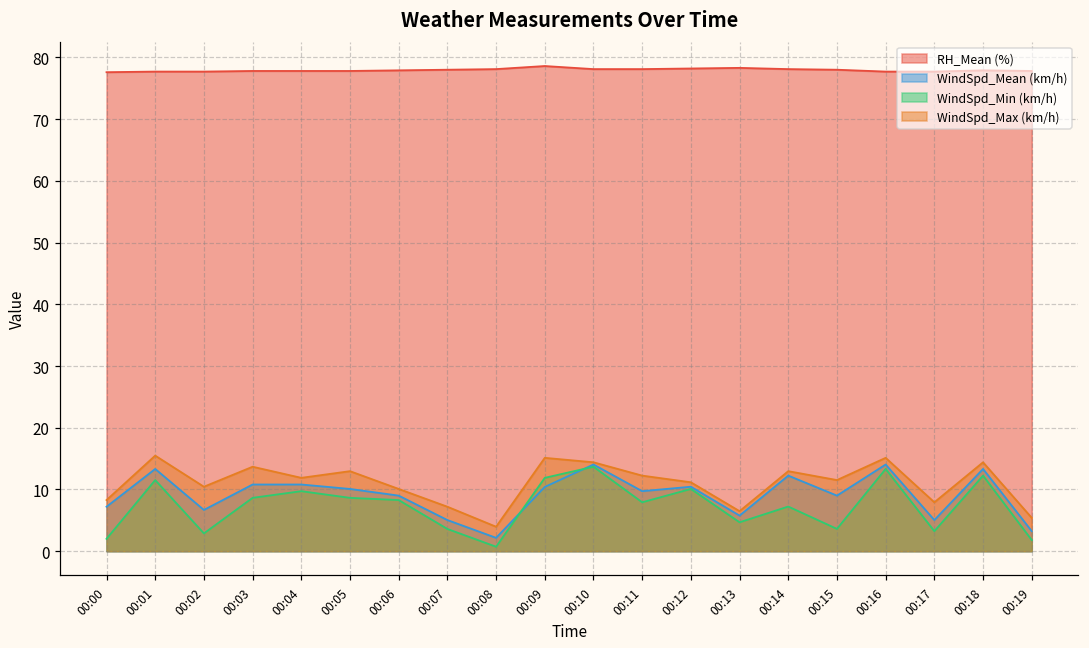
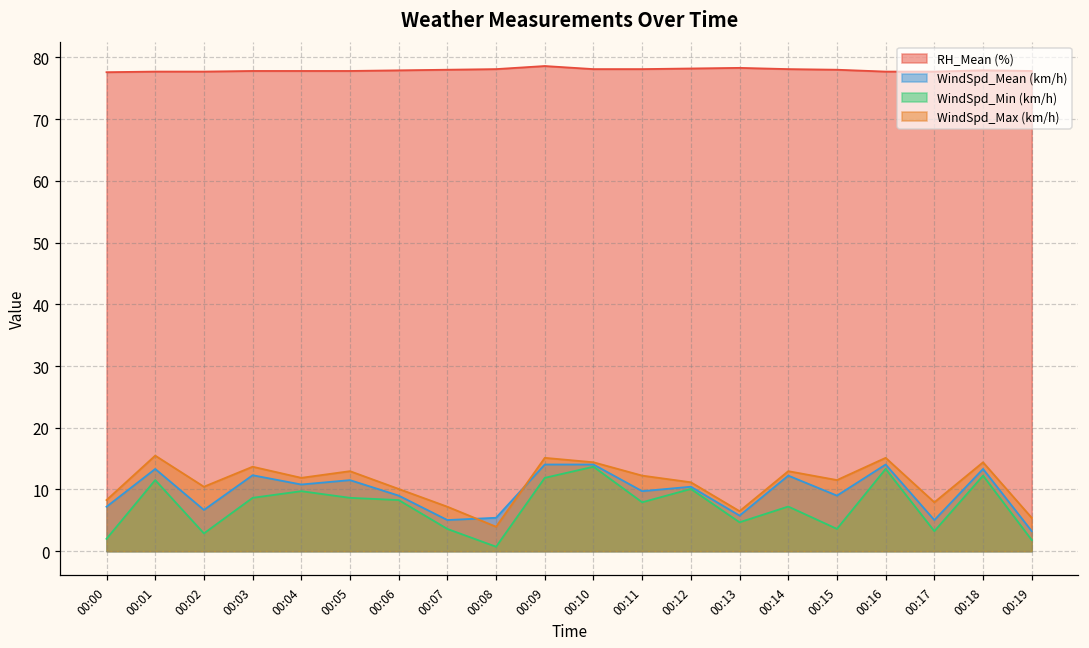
WindSpd_Mean (km/h), 00:03: 11 -> 12
WindSpd_Mean (km/h), 00:05: 10 -> 12
WindSpd_Mean (km/h), 00:08: 2 -> 5
WindSpd_Mean (km/h), 00:09: 10 -> 14
